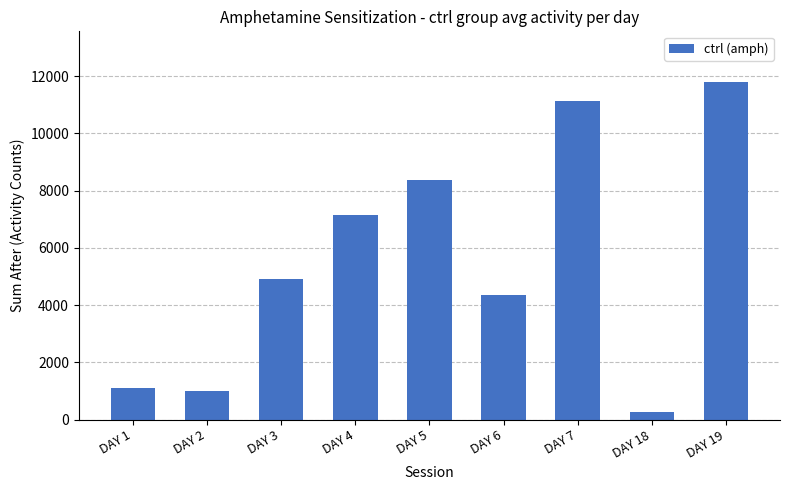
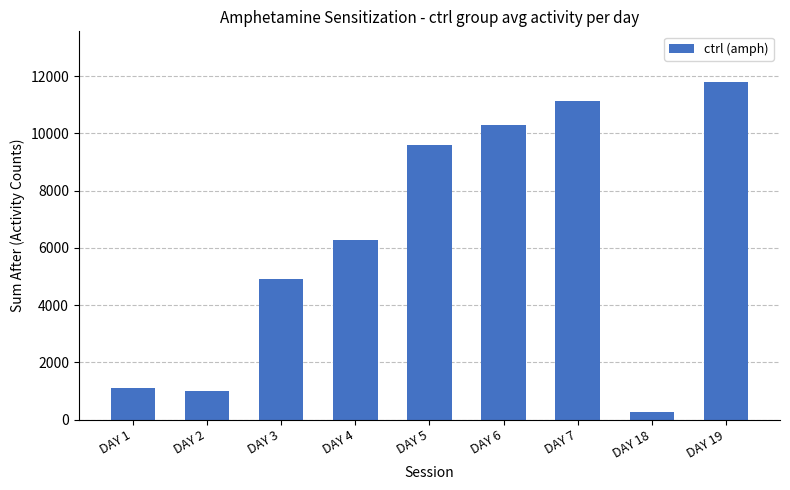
DAY 4: 7200 -> 6300
DAY 5: 8400 -> 9600
DAY 6: 4400 -> 10300
